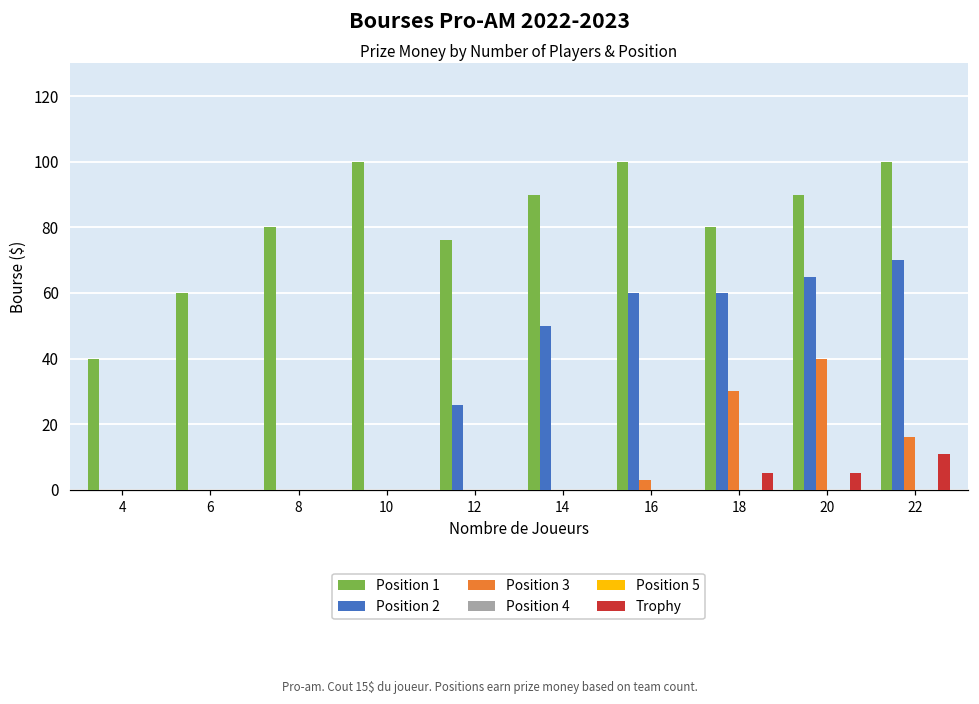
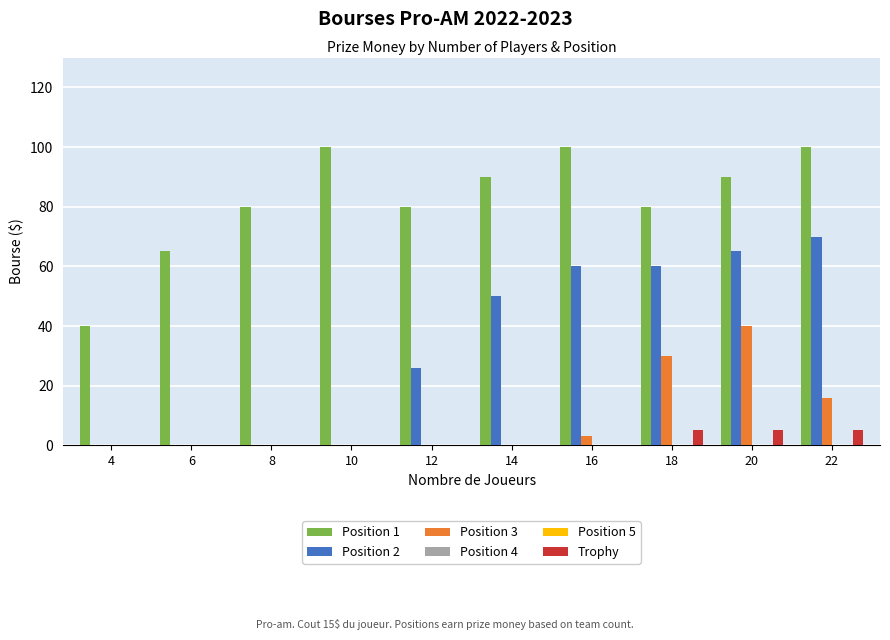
Position 1, 6: 60 -> 65
Position 1, 12: 76 -> 80
Trophy, 22: 11 -> 5
